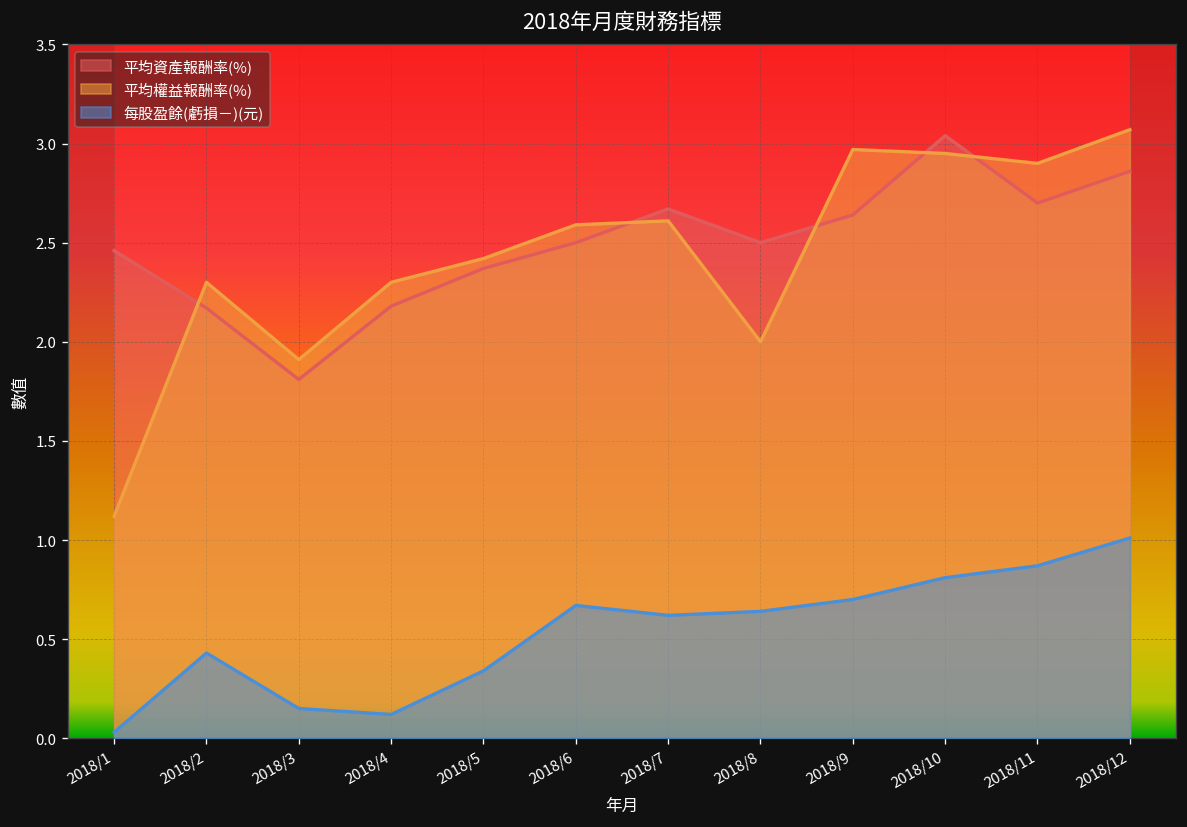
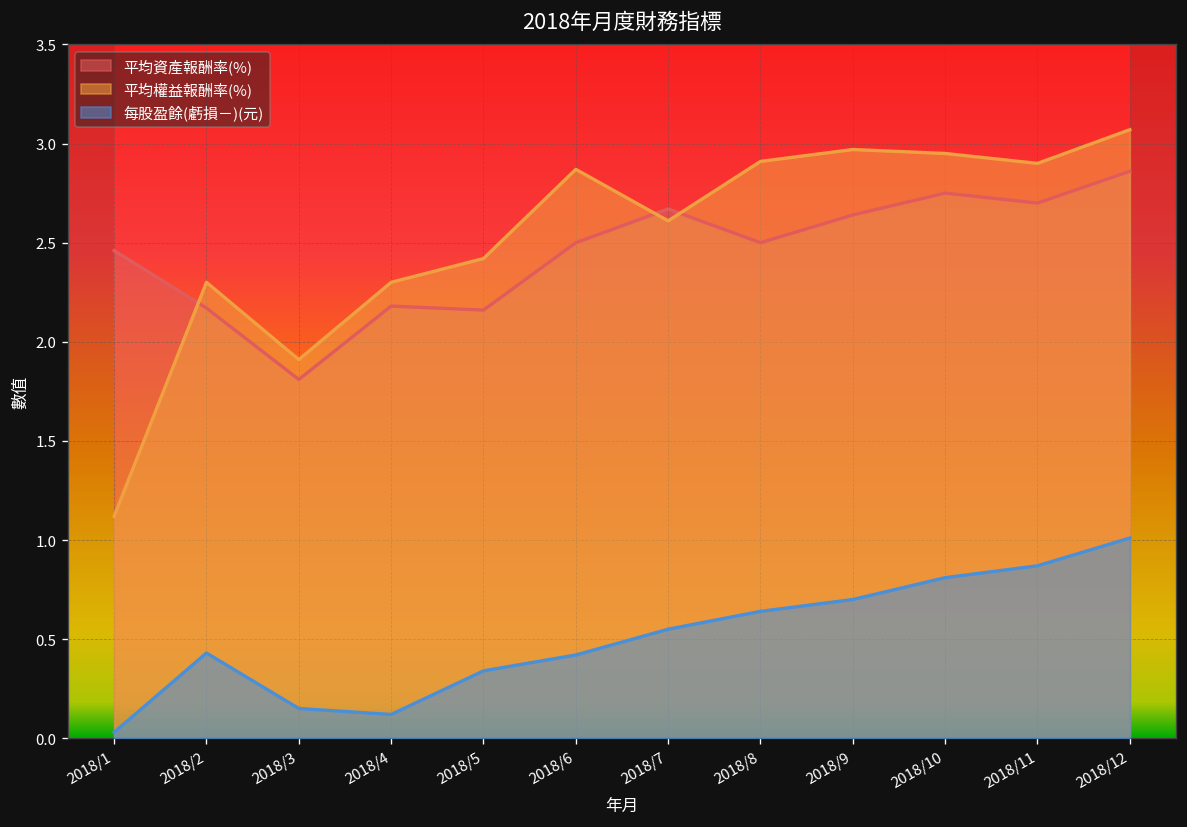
平均資產報酬率(%), 2018/5: 2.37 -> 2.16
平均權益報酬率(%), 2018/6: 2.59 -> 2.87
每股盈餘(虧損－)(元), 2018/6: 0.67 -> 0.42
每股盈餘(虧損－)(元), 2018/7: 0.62 -> 0.55
平均權益報酬率(%), 2018/8: 2.00 -> 2.91
平均資產報酬率(%), 2018/10: 3.04 -> 2.75
